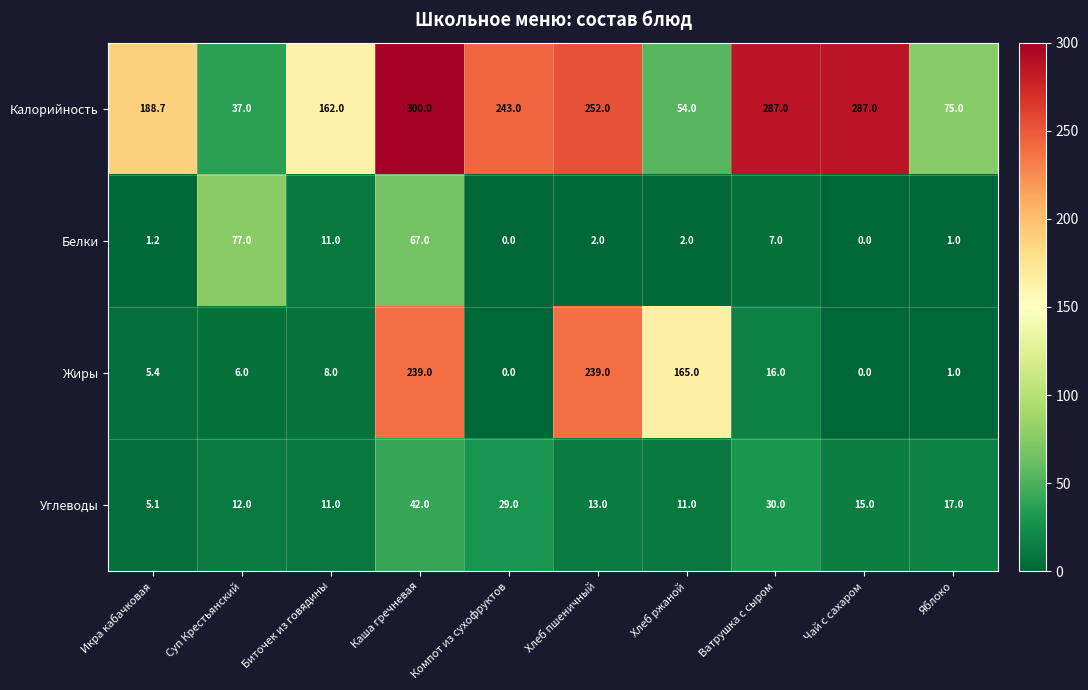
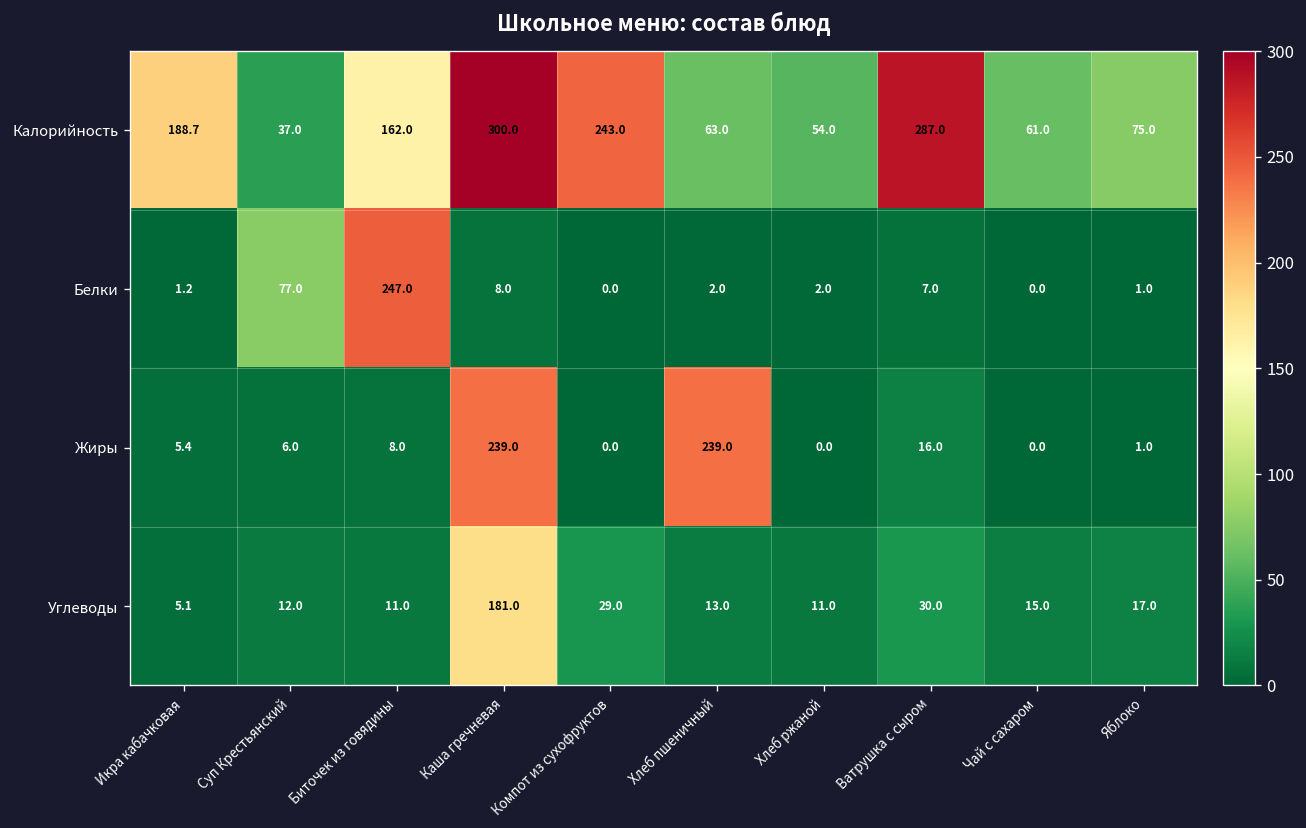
Калорийность, Хлеб пшеничный: 252.0 -> 63.0
Калорийность, Чай с сахаром: 287.0 -> 61.0
Белки, Биточек из говядины: 11.0 -> 247.0
Белки, Каша гречневая: 67.0 -> 8.0
Жиры, Хлеб ржаной: 165.0 -> 0.0
Углеводы, Каша гречневая: 42.0 -> 181.0
